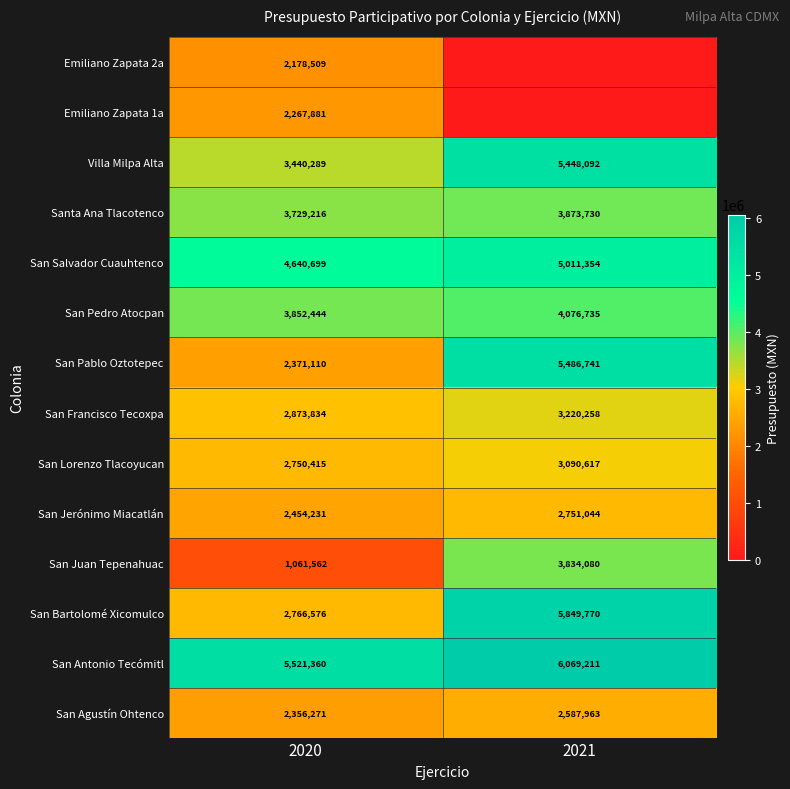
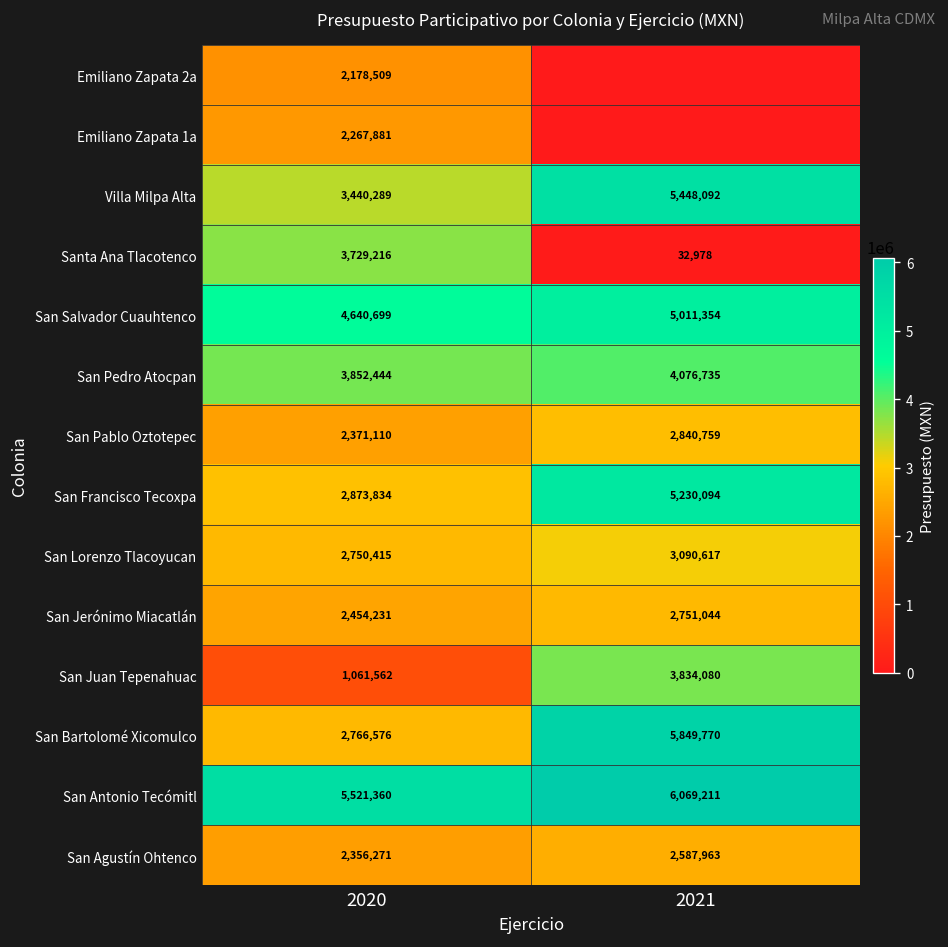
Santa Ana Tlacotenco, 2021: 3,873,730 -> 32,978
San Pablo Oztotepec, 2021: 5,486,741 -> 2,840,759
San Francisco Tecoxpa, 2021: 3,220,258 -> 5,230,094
